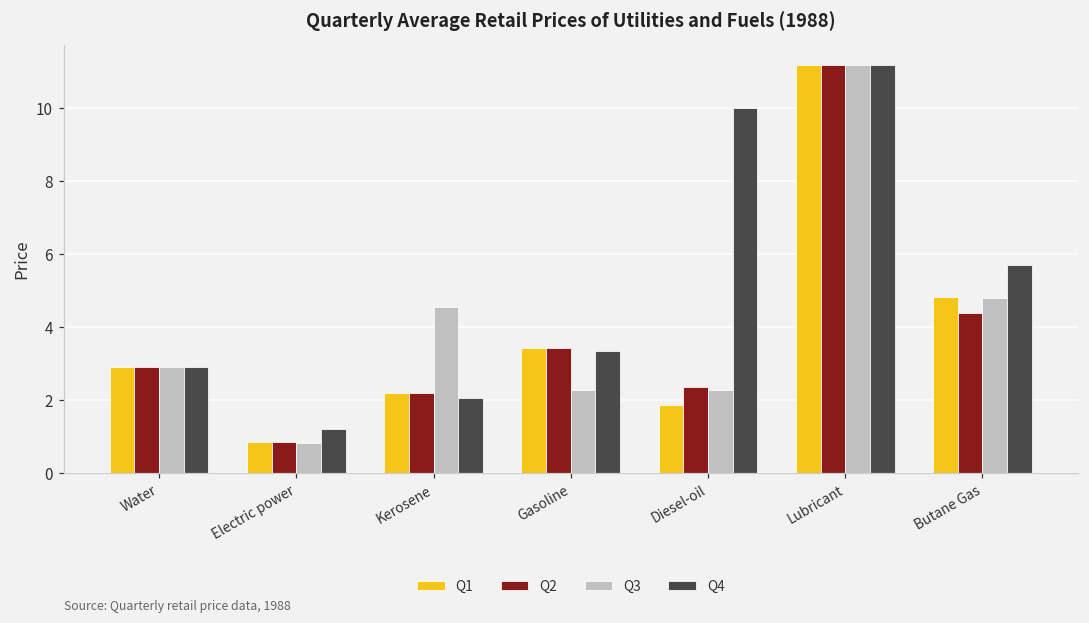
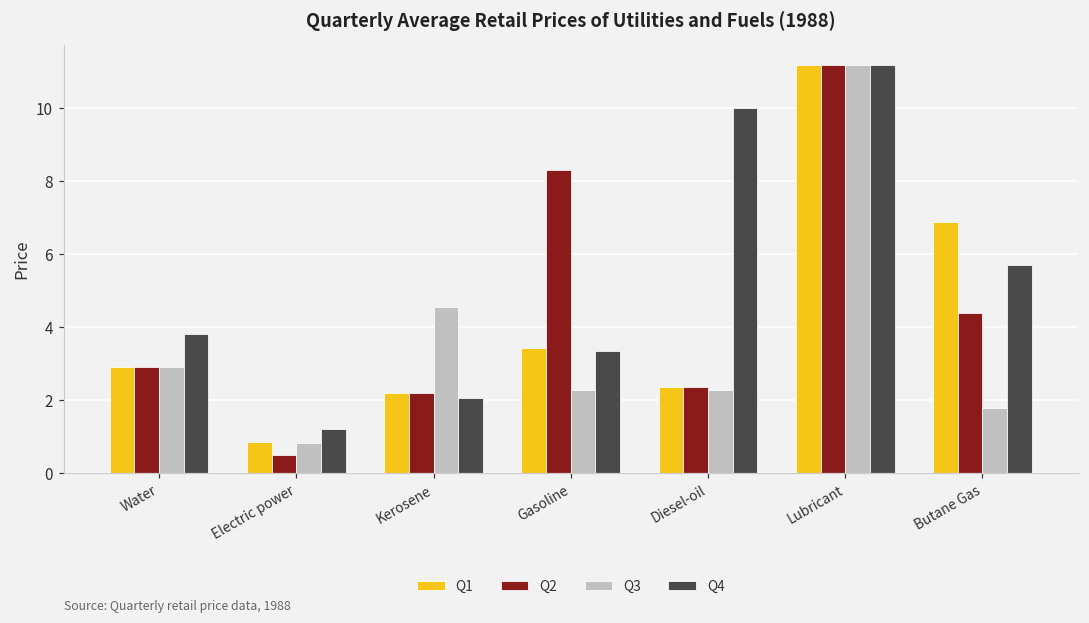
Q4, Water: 2.9 -> 3.8
Q2, Electric power: 0.9 -> 0.5
Q2, Gasoline: 3.4 -> 8.3
Q1, Diesel-oil: 1.9 -> 2.3
Q1, Butane Gas: 4.8 -> 6.9
Q3, Butane Gas: 4.8 -> 1.8
